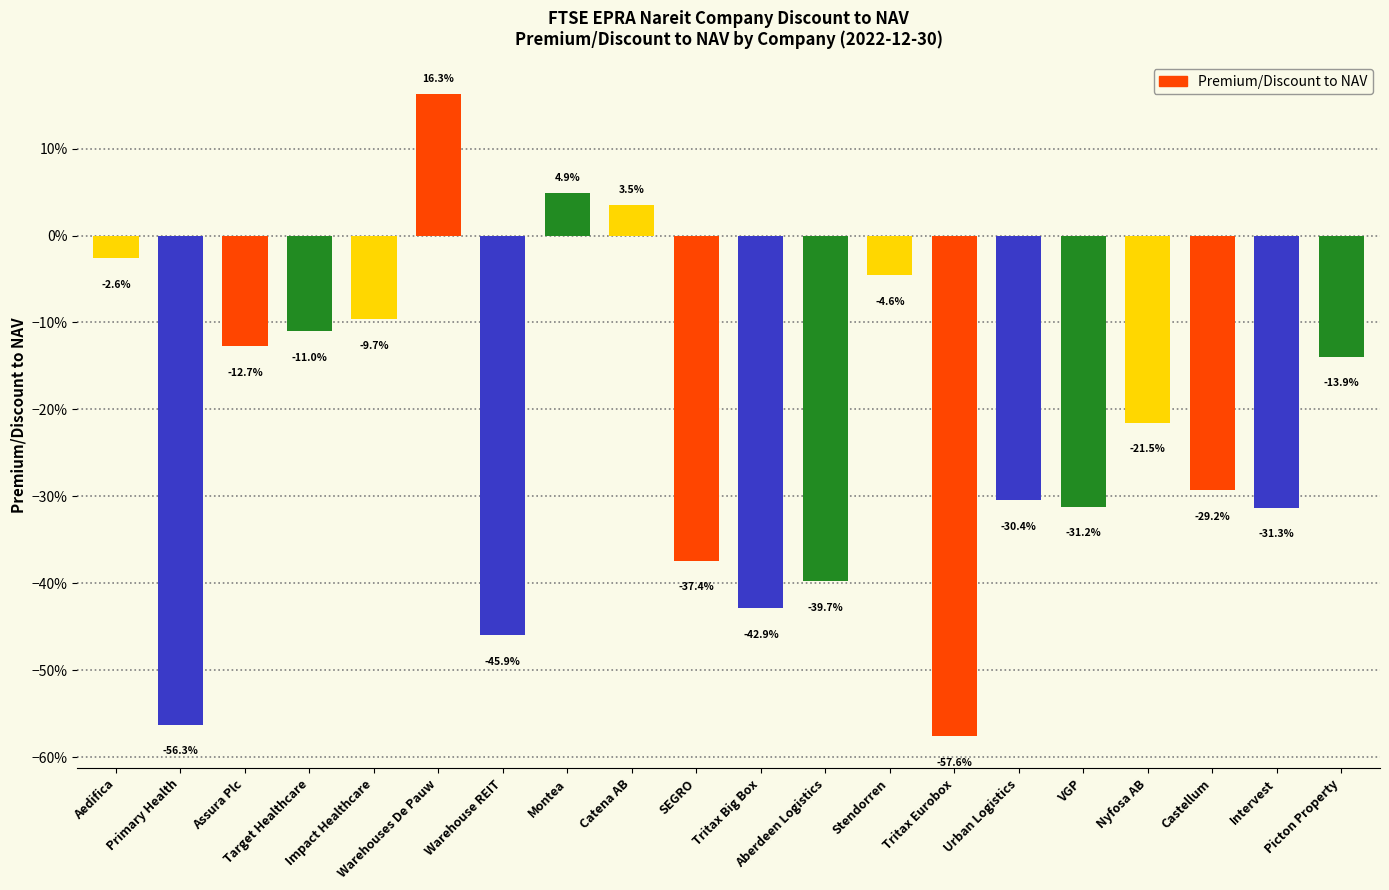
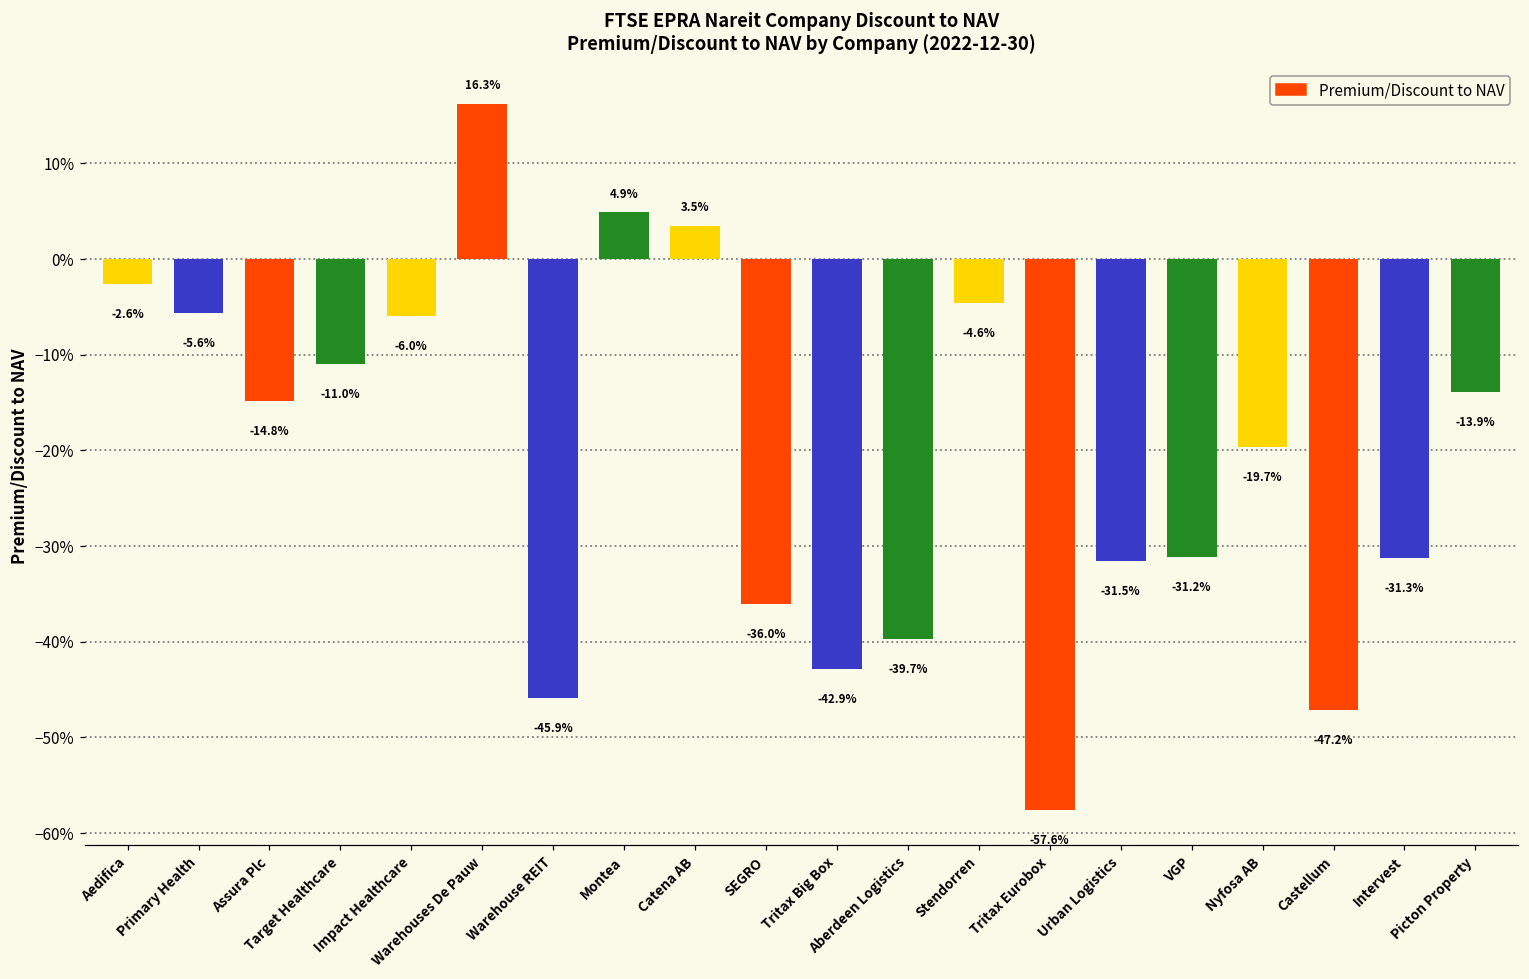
Primary Health: -56.3% -> -5.6%
Assura Plc: -12.7% -> -14.8%
Impact Healthcare: -9.7% -> -6.0%
SEGRO: -37.4% -> -36.0%
Urban Logistics: -30.4% -> -31.5%
Nyfosa AB: -21.5% -> -19.7%
Castellum: -29.2% -> -47.2%
